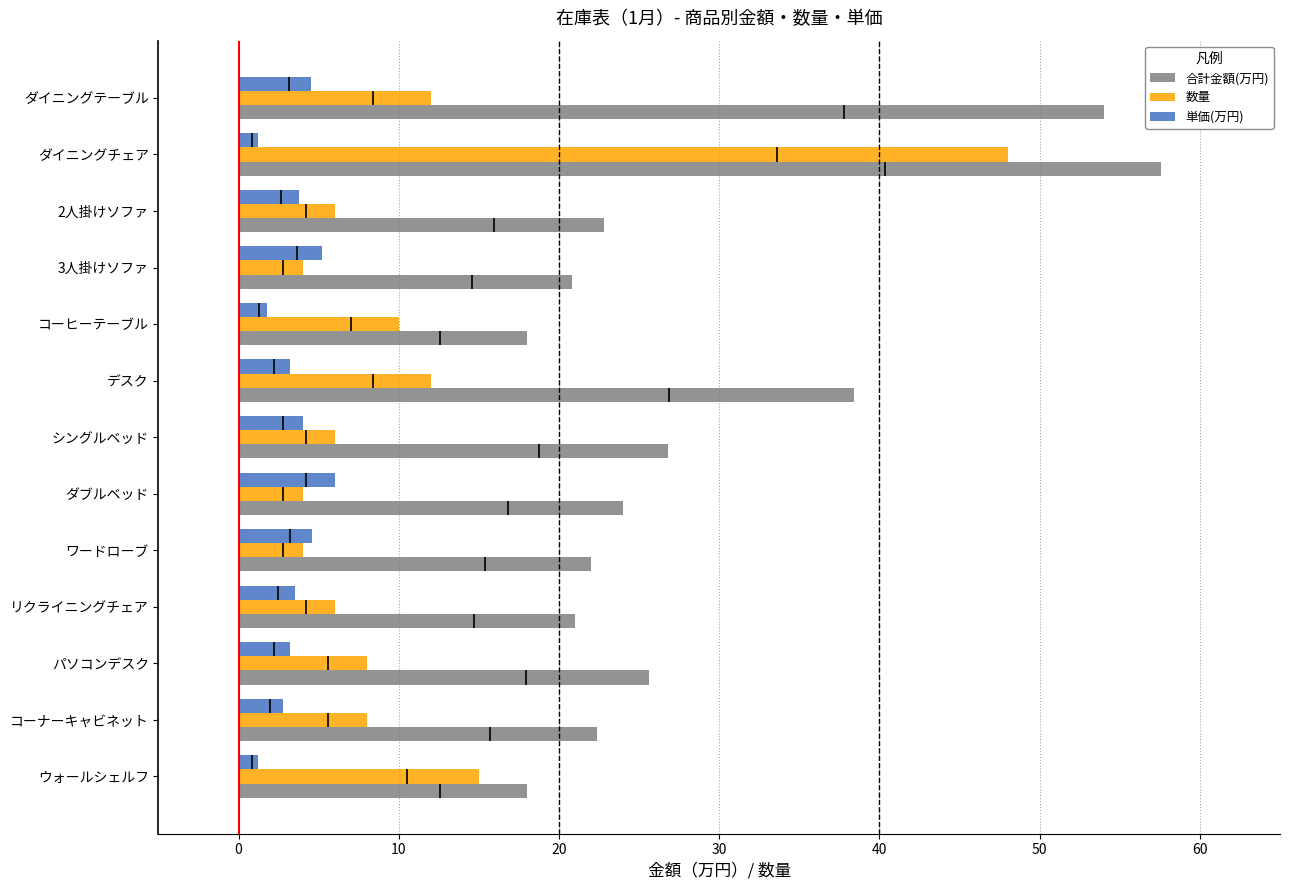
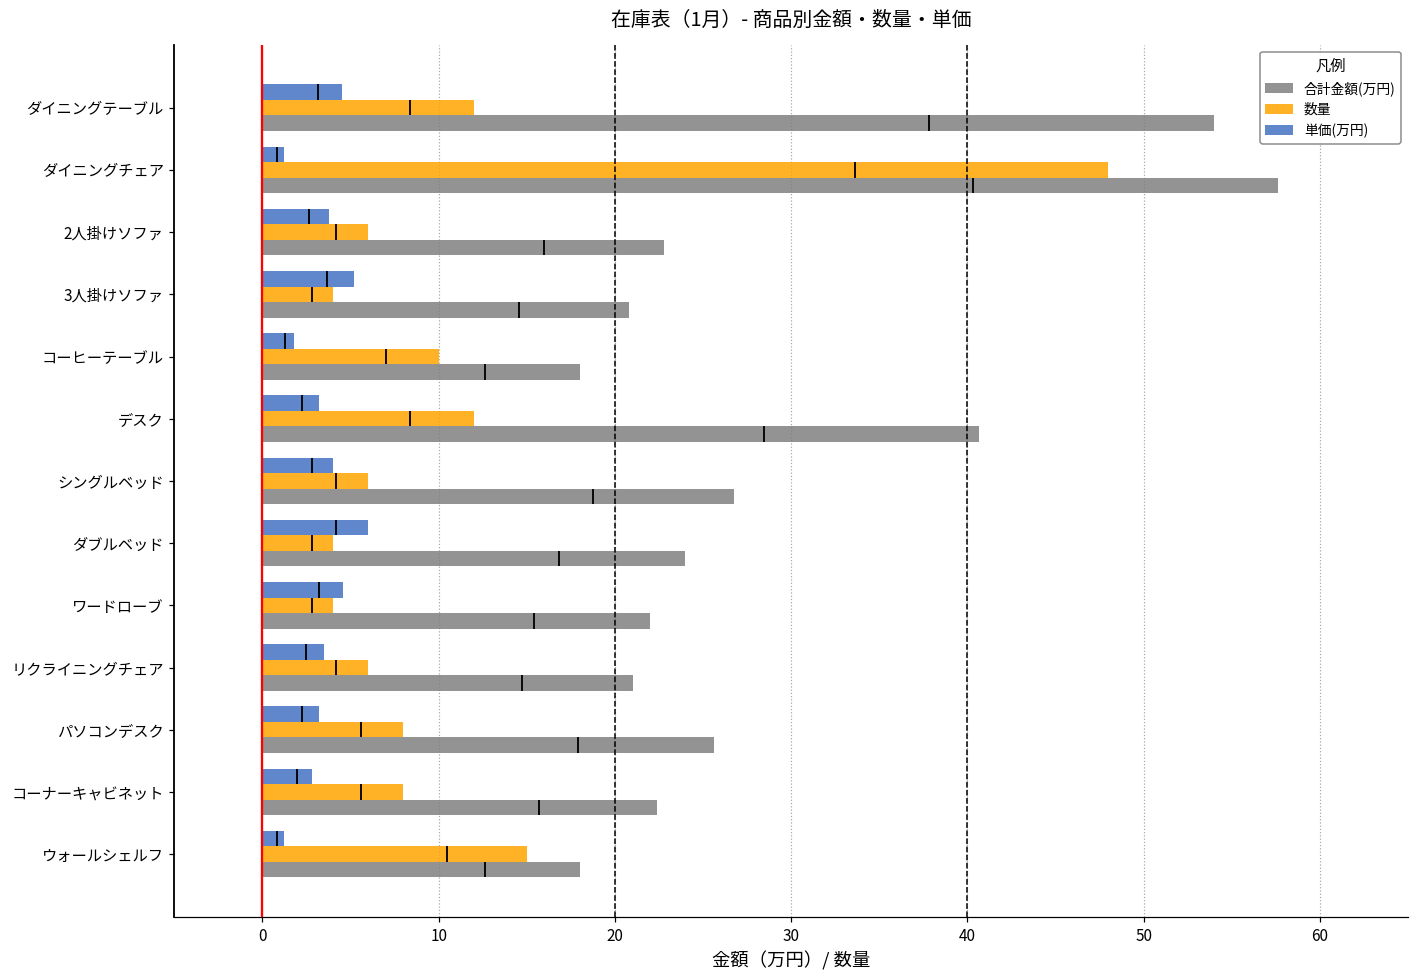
合計金額(万円), デスク: 38.4 -> 40.7
